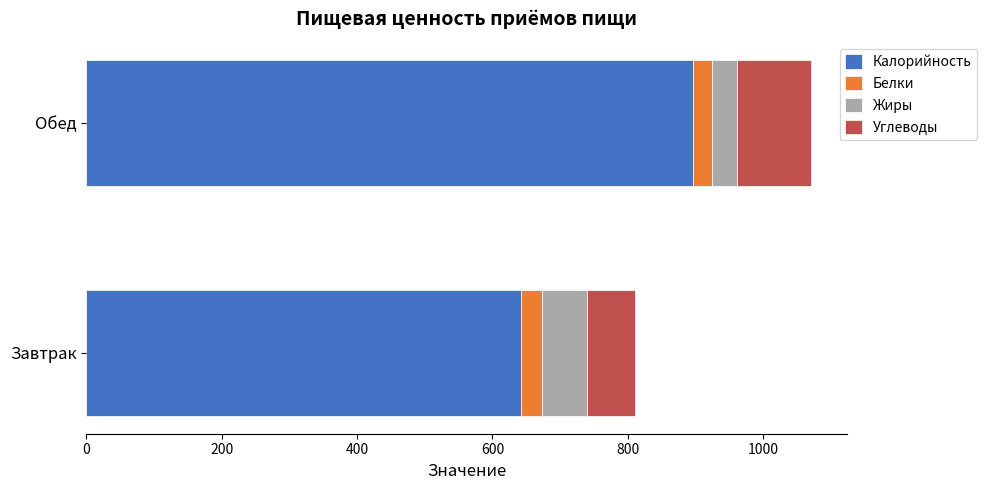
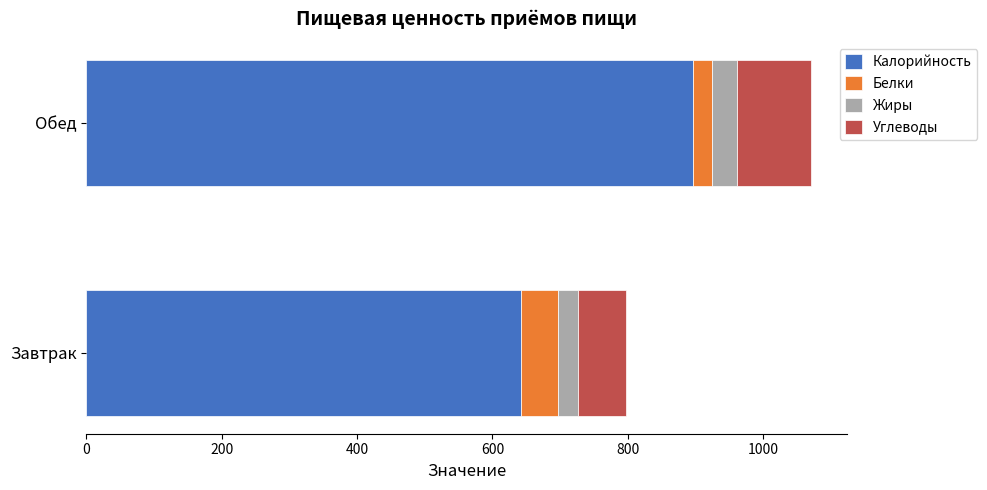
Белки, Завтрак: 30 -> 50
Жиры, Завтрак: 70 -> 30
